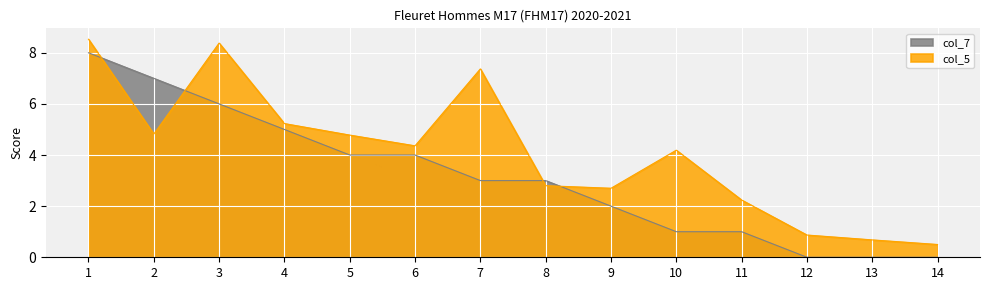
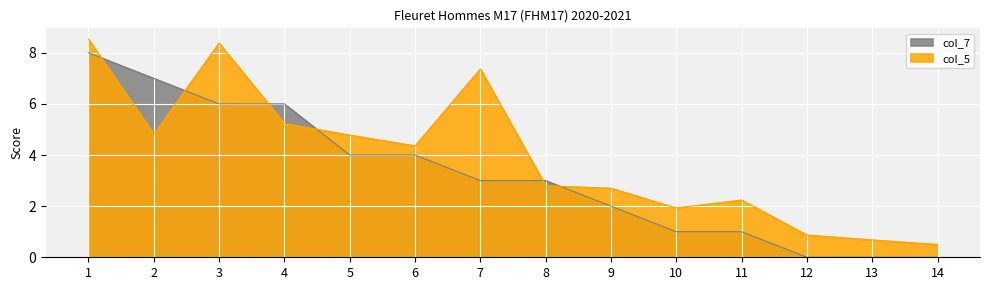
col_7, 4: 5 -> 6
col_5, 10: 4.2 -> 1.9
